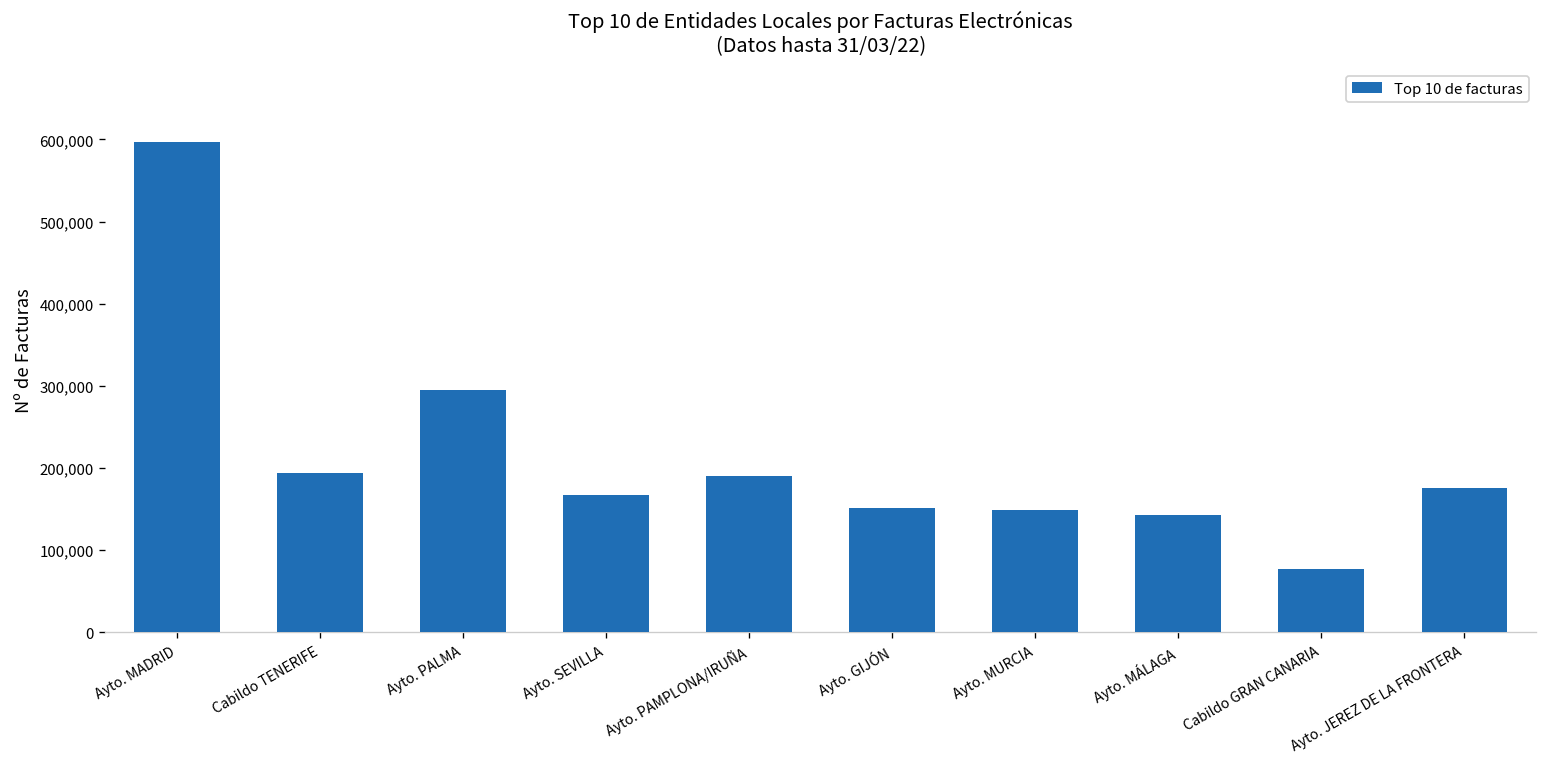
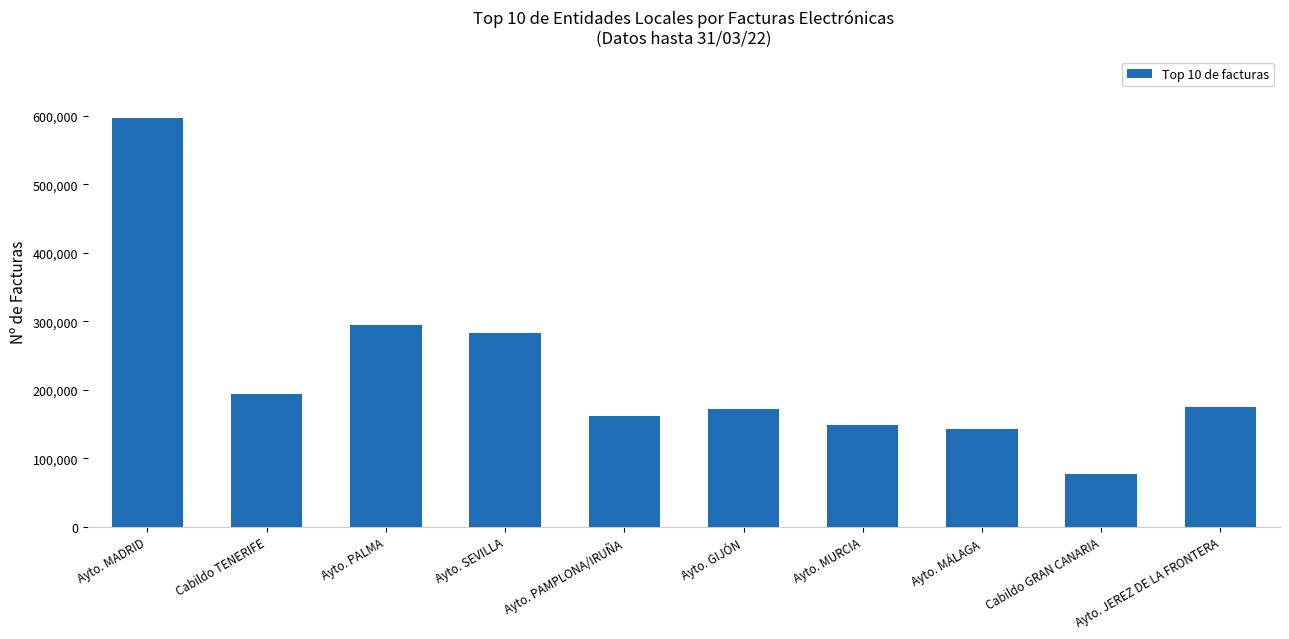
Ayto. SEVILLA: 170,000 -> 280,000
Ayto. PAMPLONA/IRUÑA: 190,000 -> 160,000
Ayto. GIJÓN: 150,000 -> 170,000
